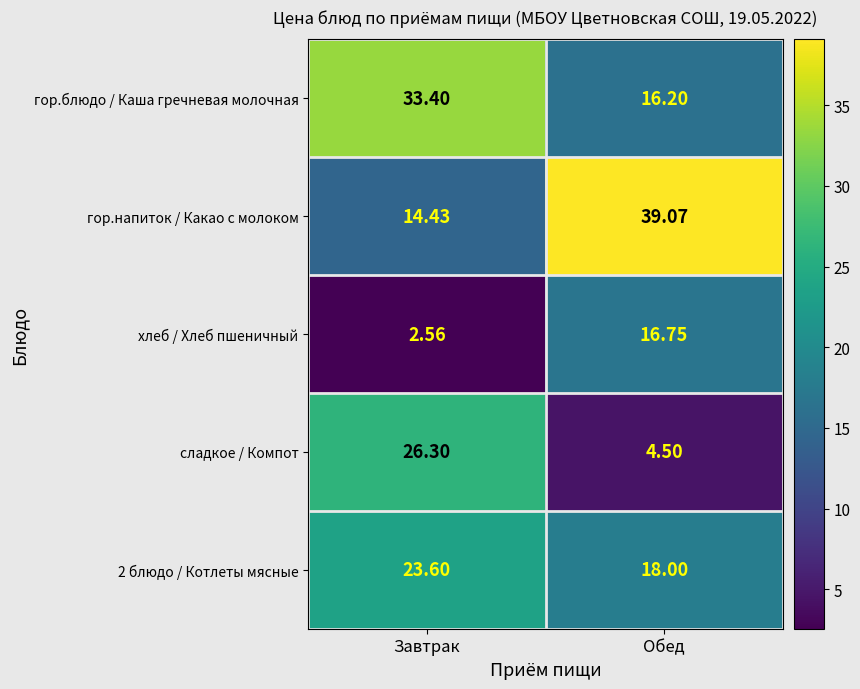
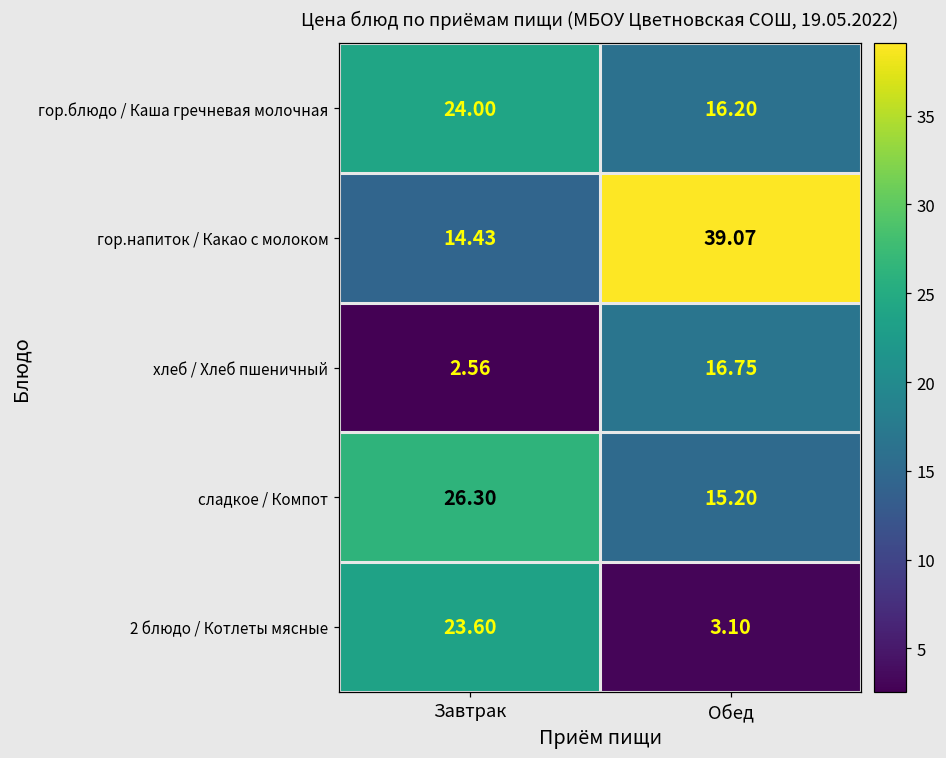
гор.блюдо / Каша гречневая молочная, Завтрак: 33.40 -> 24.00
сладкое / Компот, Обед: 4.50 -> 15.20
2 блюдо / Котлеты мясные, Обед: 18.00 -> 3.10
